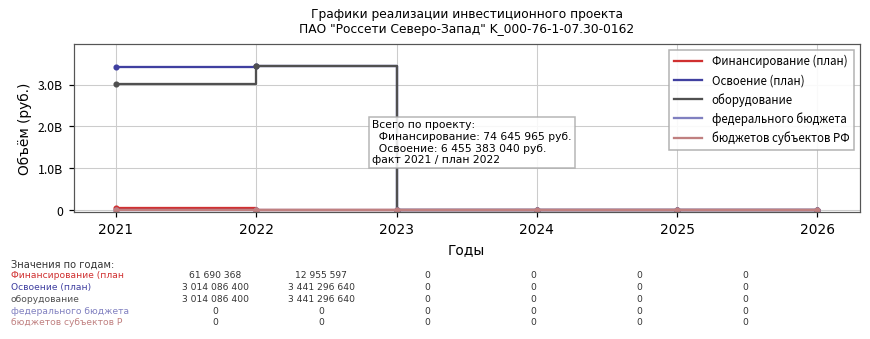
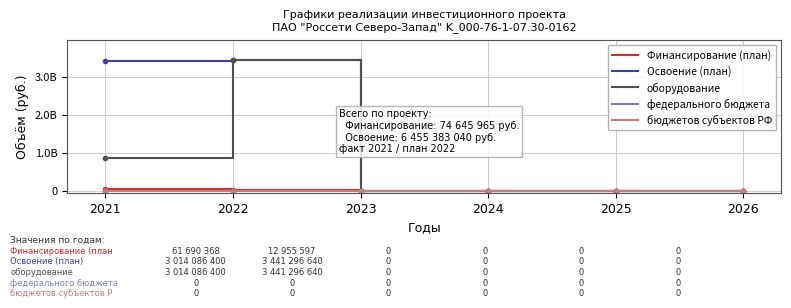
оборудование, 2021: 3000000000 -> 900000000
